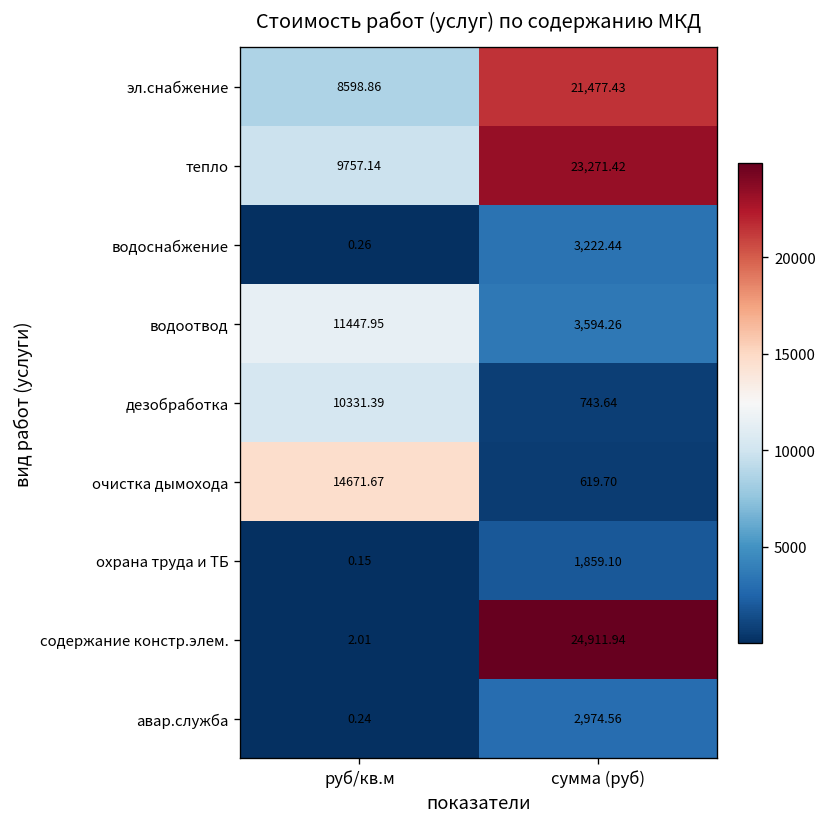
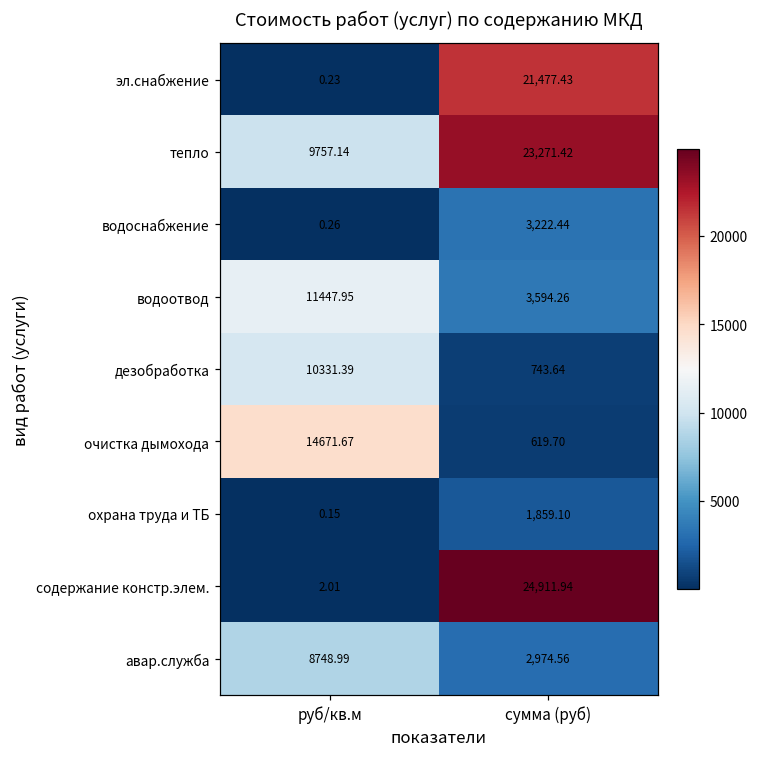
эл.снабжение, руб/кв.м: 8598.86 -> 0.23
авар.служба, руб/кв.м: 0.24 -> 8748.99
